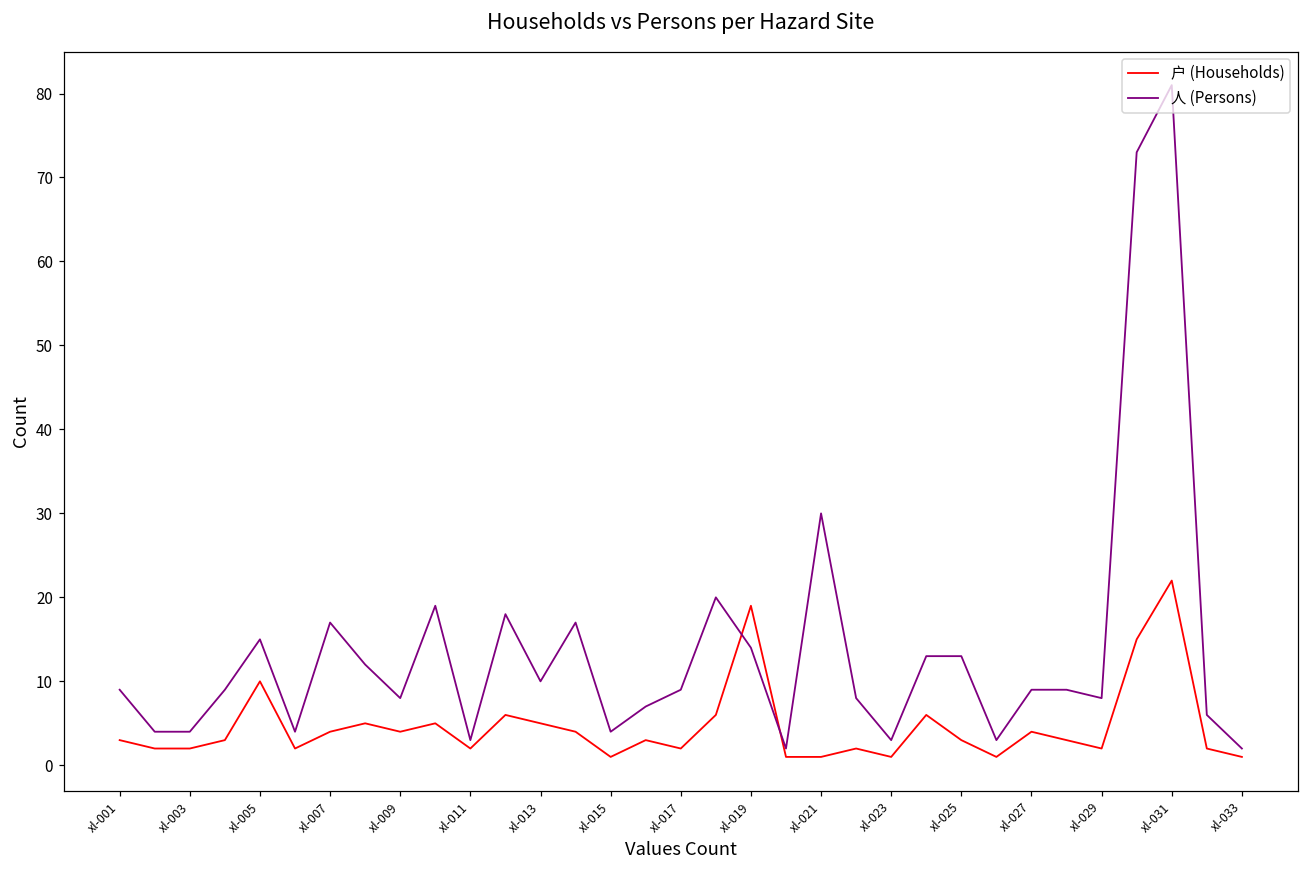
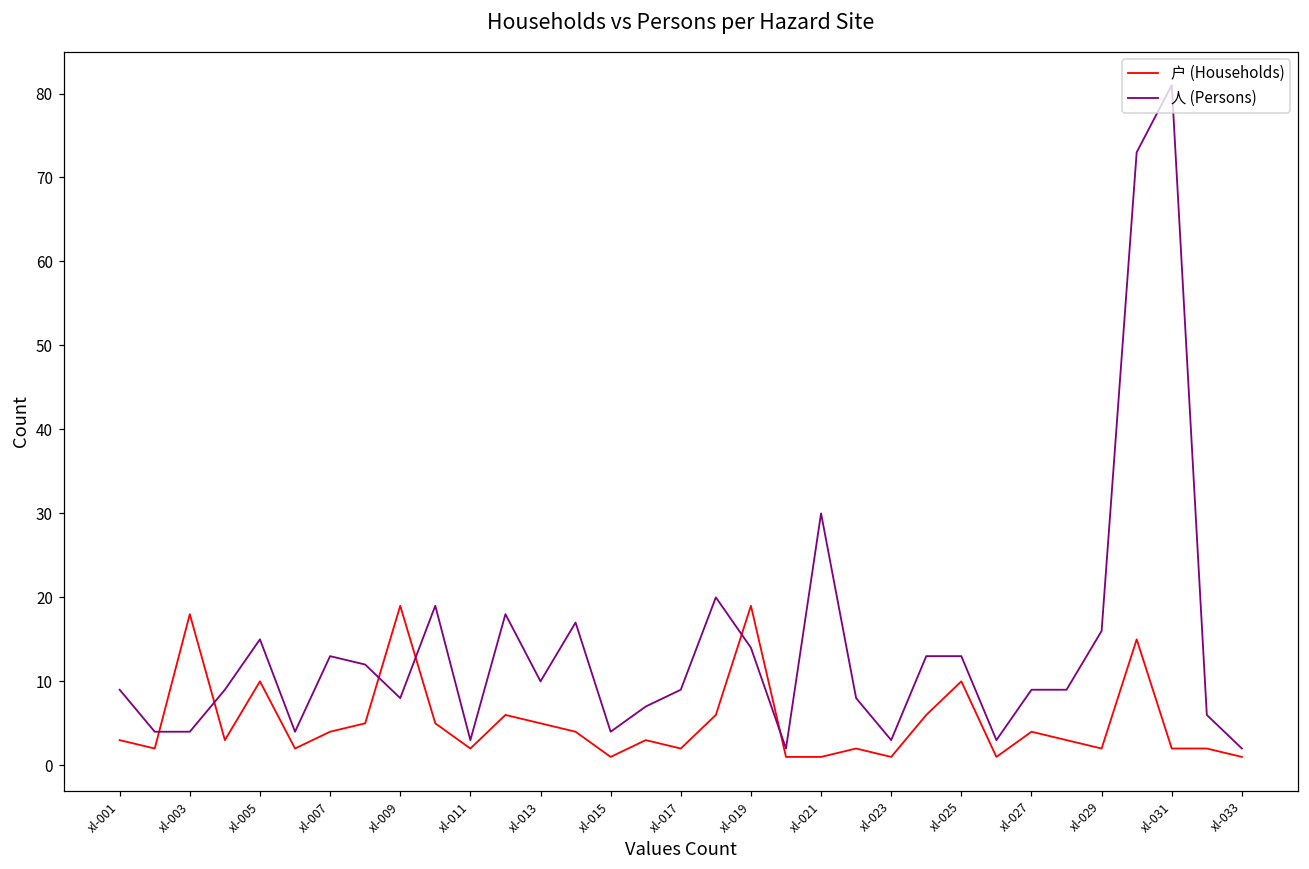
户 (Households), xl-003: 2 -> 18
人 (Persons), xl-007: 17 -> 13
户 (Households), xl-009: 4 -> 19
户 (Households), xl-025: 3 -> 10
人 (Persons), xl-029: 8 -> 16
户 (Households), xl-031: 22 -> 2
